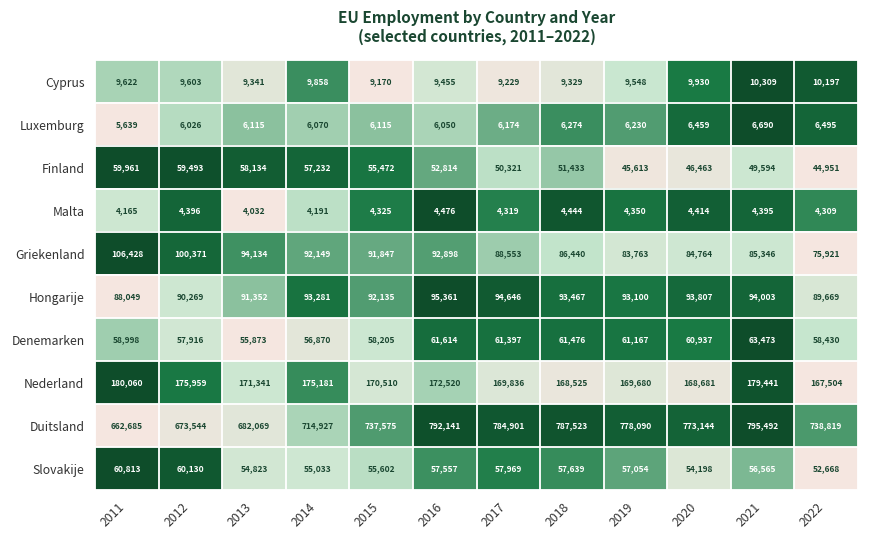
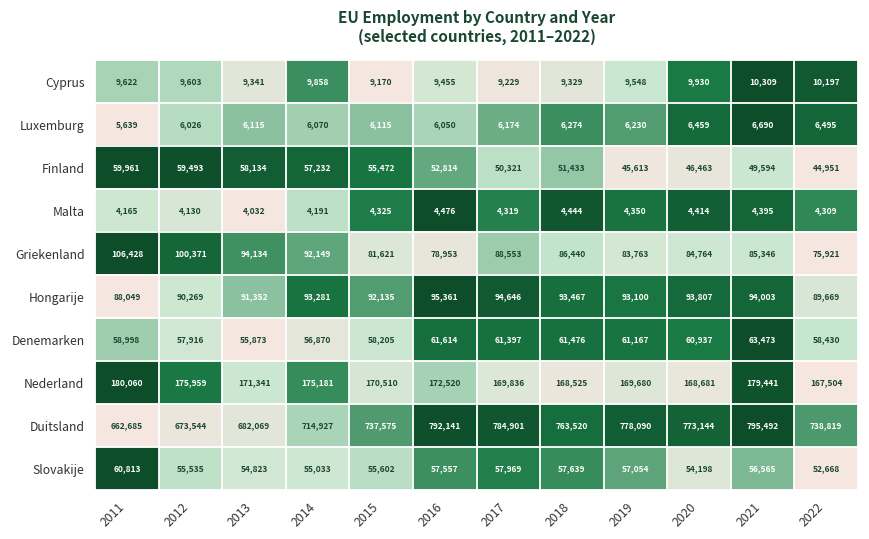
Malta, 2012: 4,396 -> 4,130
Griekenland, 2015: 91,847 -> 81,621
Griekenland, 2016: 92,898 -> 78,953
Duitsland, 2018: 787,523 -> 763,520
Slovakije, 2012: 60,130 -> 55,535
